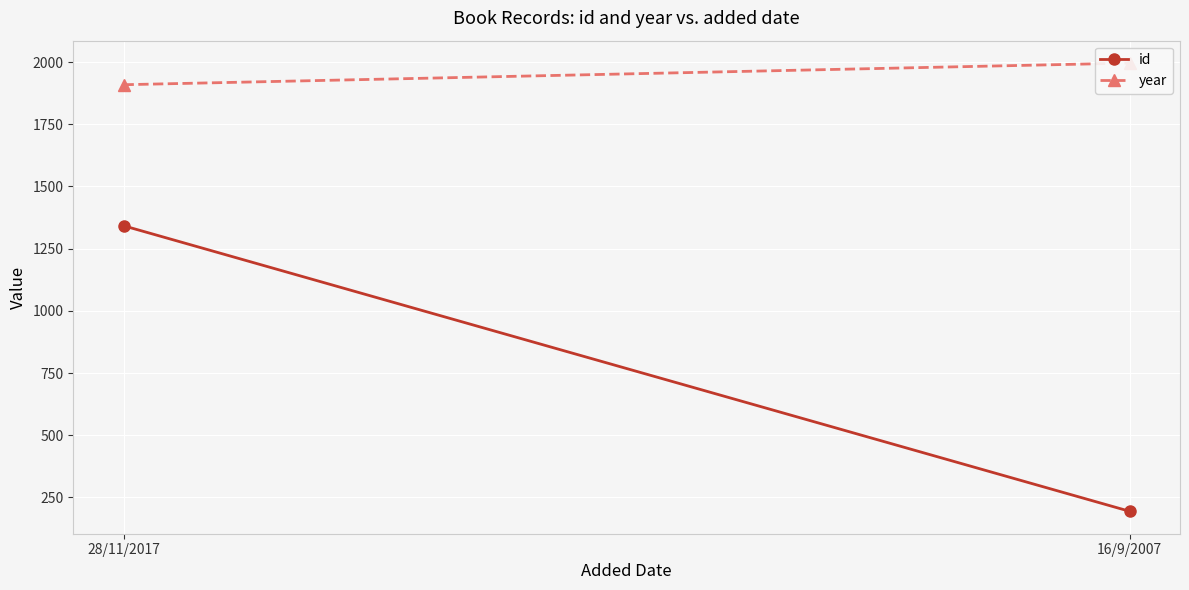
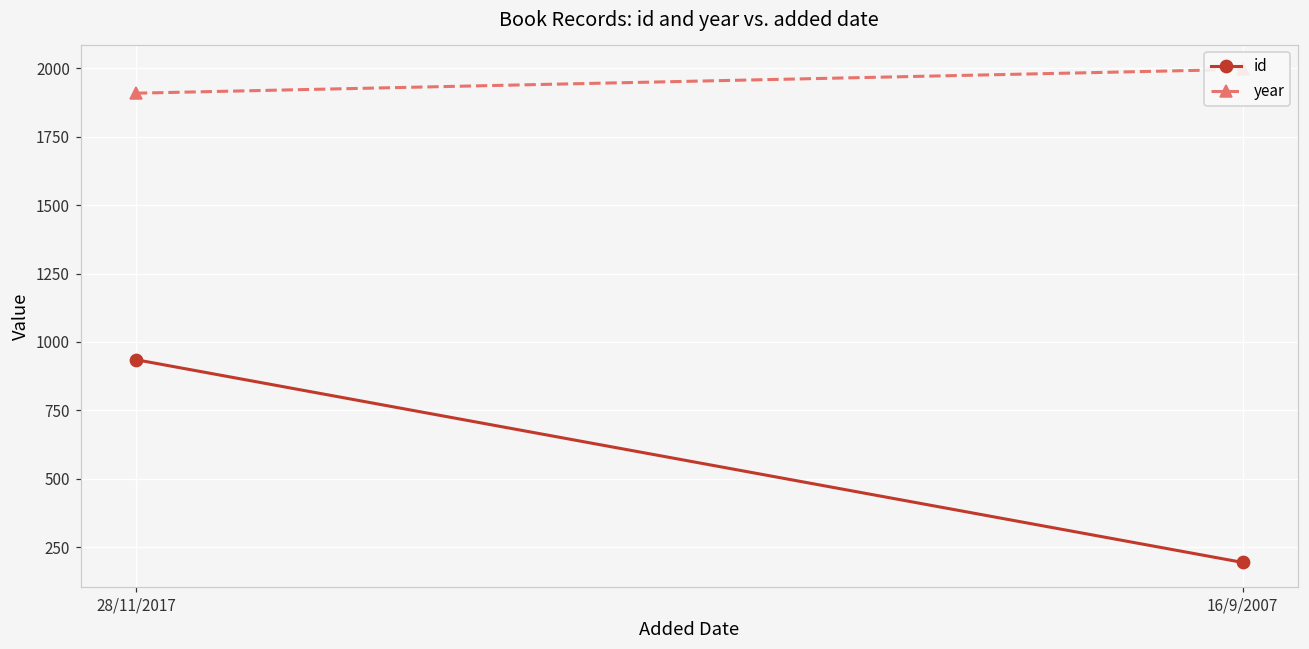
id, 28/11/2017: 1340 -> 940
